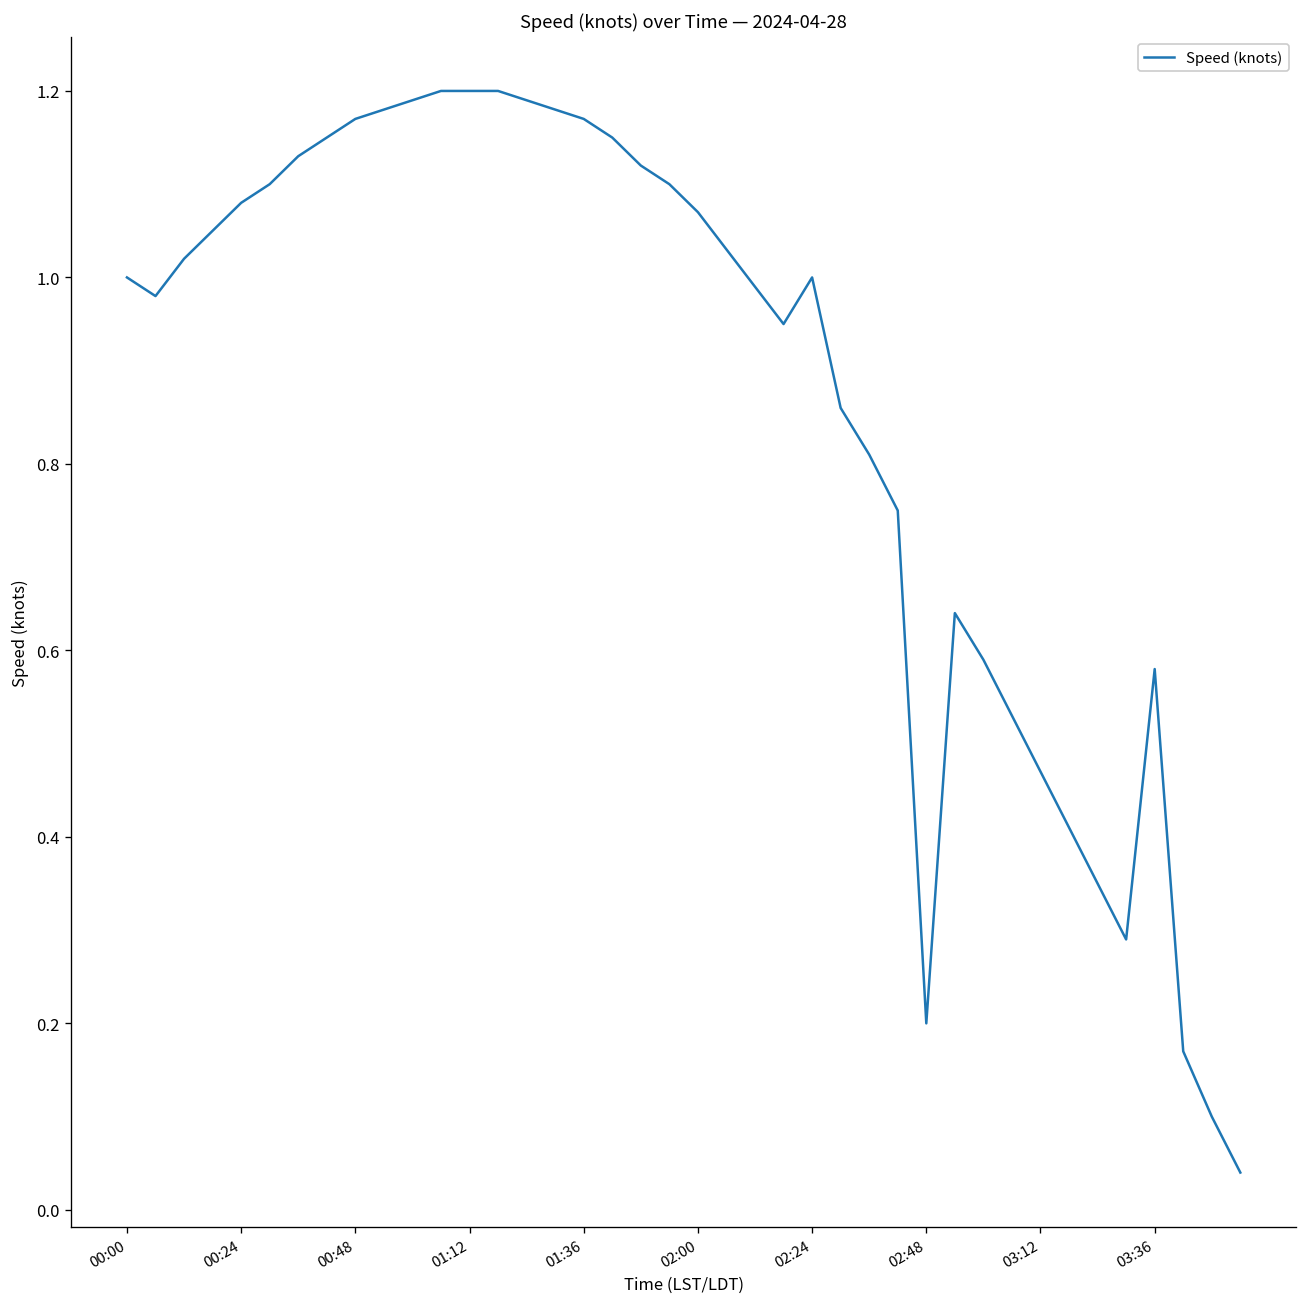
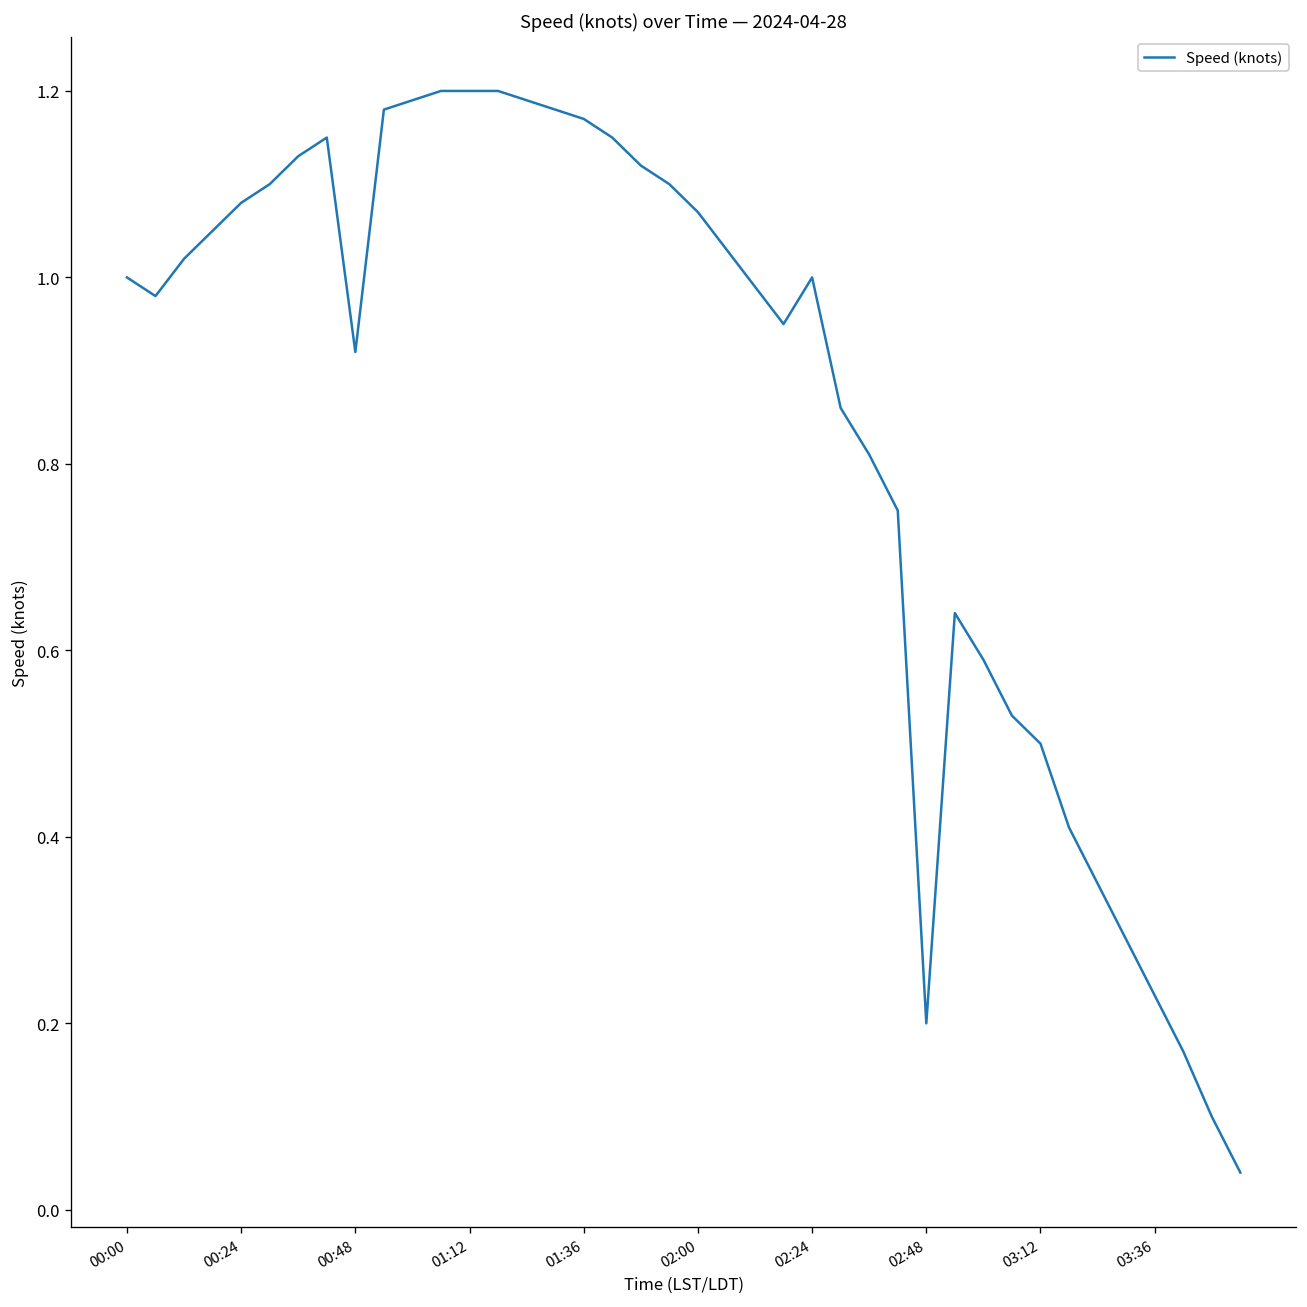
00:48: 1.17 -> 0.92
03:12: 0.47 -> 0.50
03:36: 0.58 -> 0.23
